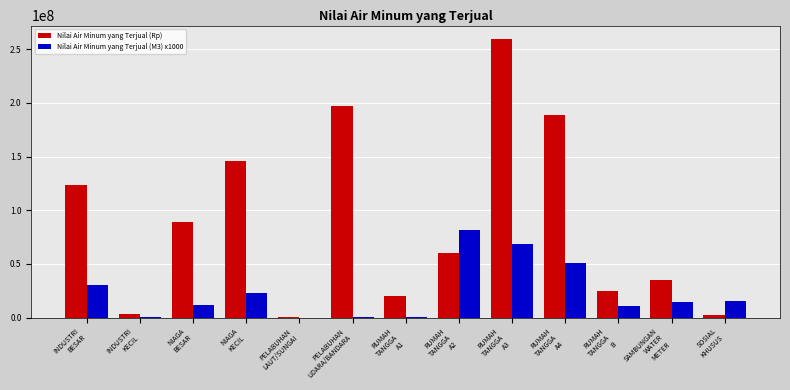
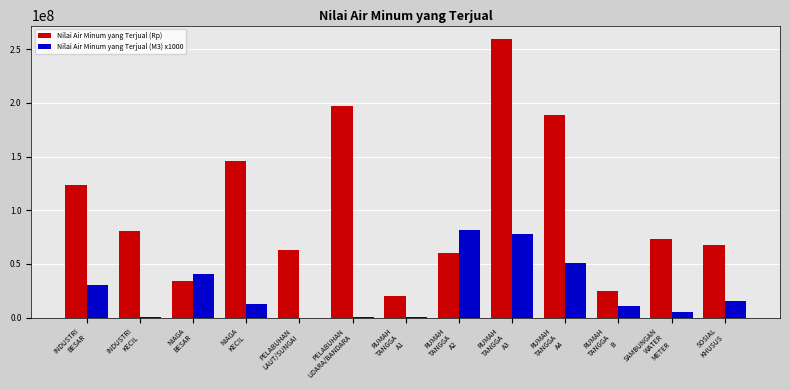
Nilai Air Minum yang Terjual (Rp), INDUSTRI KECIL: 3000000 -> 81000000
Nilai Air Minum yang Terjual (Rp), NIAGA BESAR: 89000000 -> 34000000
Nilai Air Minum yang Terjual (M3) x1000, NIAGA BESAR: 12000000 -> 41000000
Nilai Air Minum yang Terjual (M3) x1000, NIAGA KECIL: 23000000 -> 12000000
Nilai Air Minum yang Terjual (Rp), PELABUHAN LAUT/SUNGAI: 0 -> 63000000
Nilai Air Minum yang Terjual (M3) x1000, RUMAH TANGGA A3: 69000000 -> 78000000
Nilai Air Minum yang Terjual (Rp), SAMBUNGAN WATER METER: 35000000 -> 73000000
Nilai Air Minum yang Terjual (M3) x1000, SAMBUNGAN WATER METER: 15000000 -> 5000000
Nilai Air Minum yang Terjual (Rp), SOSIAL KHUSUS: 3000000 -> 67000000
